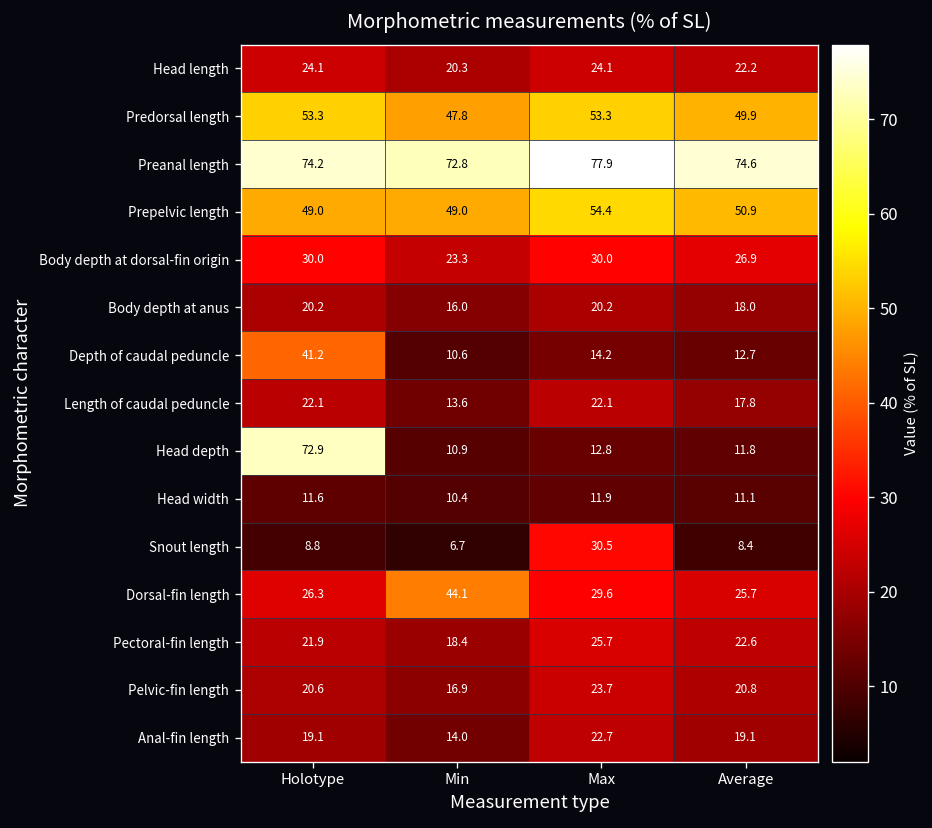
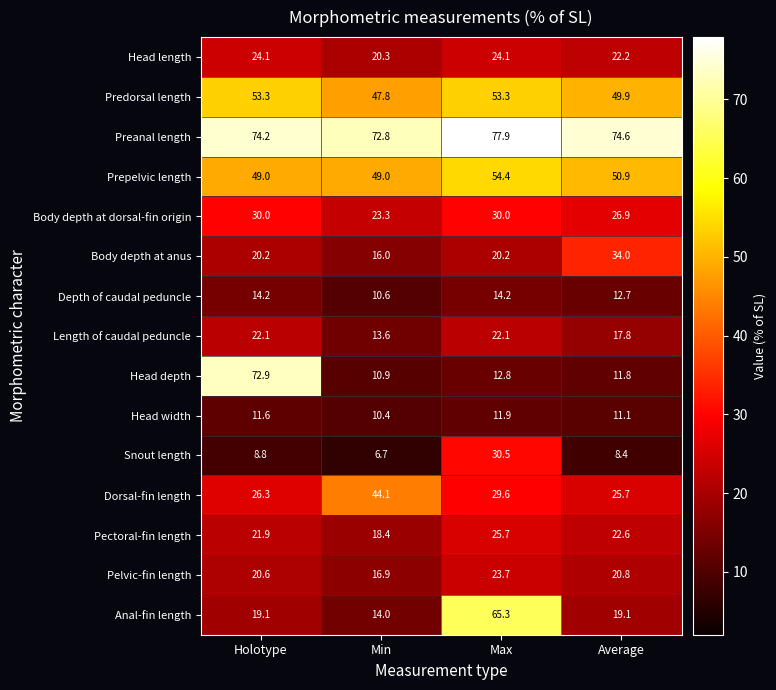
Body depth at anus, Average: 18.0 -> 34.0
Depth of caudal peduncle, Holotype: 41.2 -> 14.2
Anal-fin length, Max: 22.7 -> 65.3
